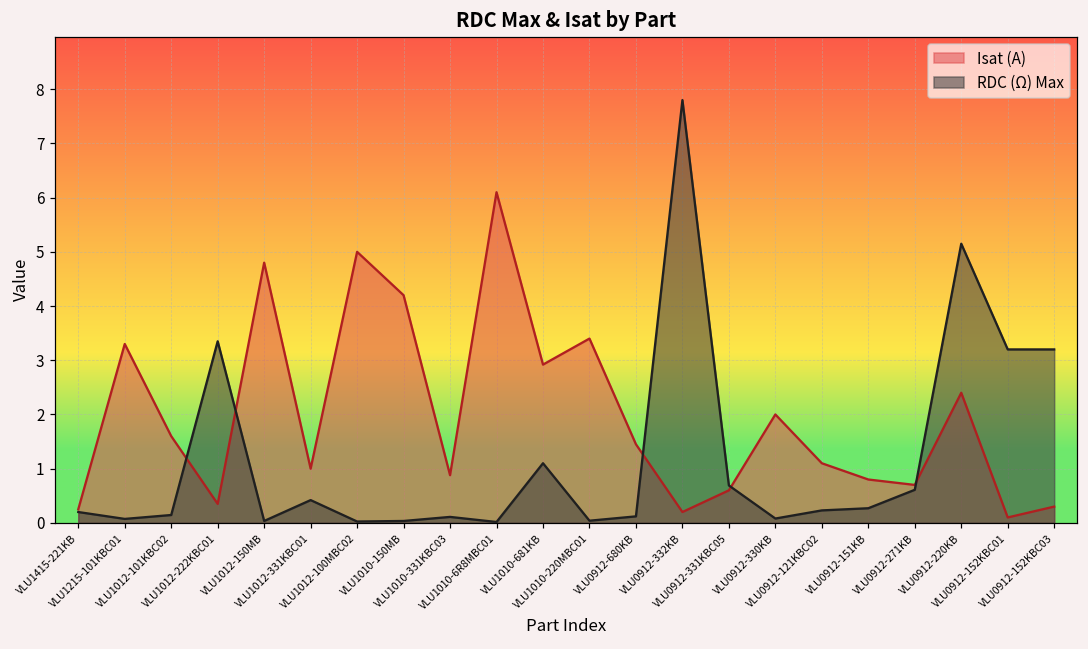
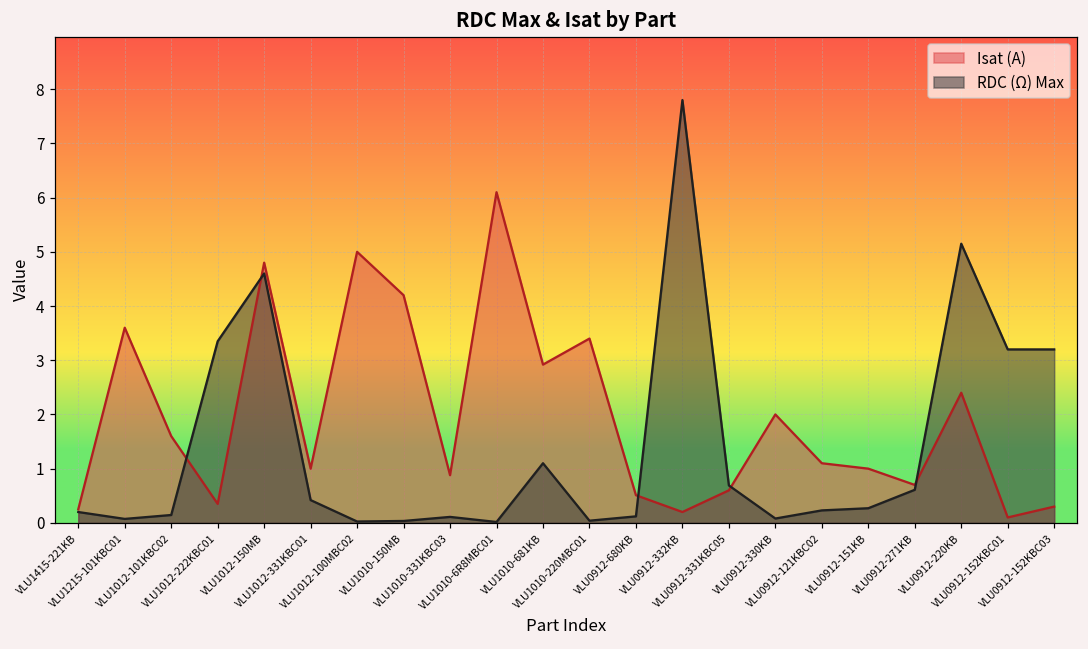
Isat (A), VLU1215-101KBC01: 3.3 -> 3.6
RDC (Ω) Max, VLU1012-150MB: 0.0 -> 4.6
Isat (A), VLU0912-680KB: 1.5 -> 0.5
Isat (A), VLU0912-151KB: 0.8 -> 1.0
